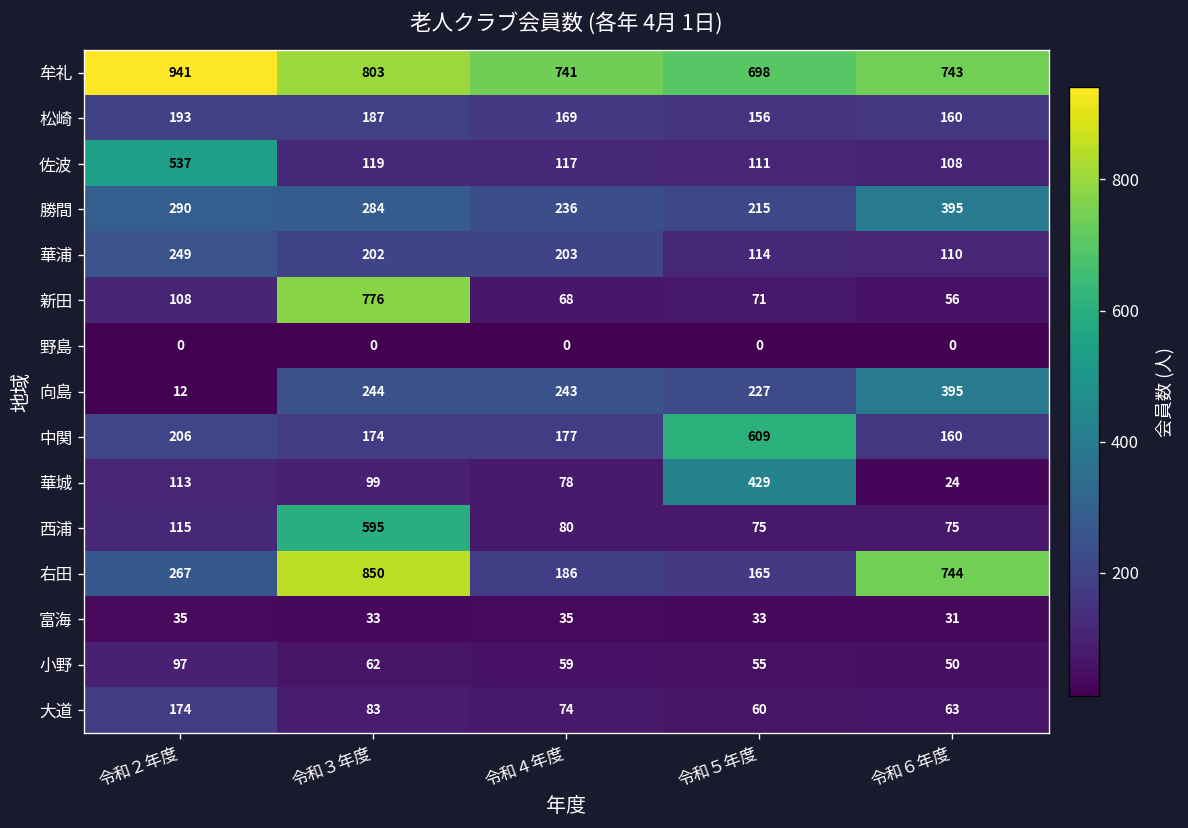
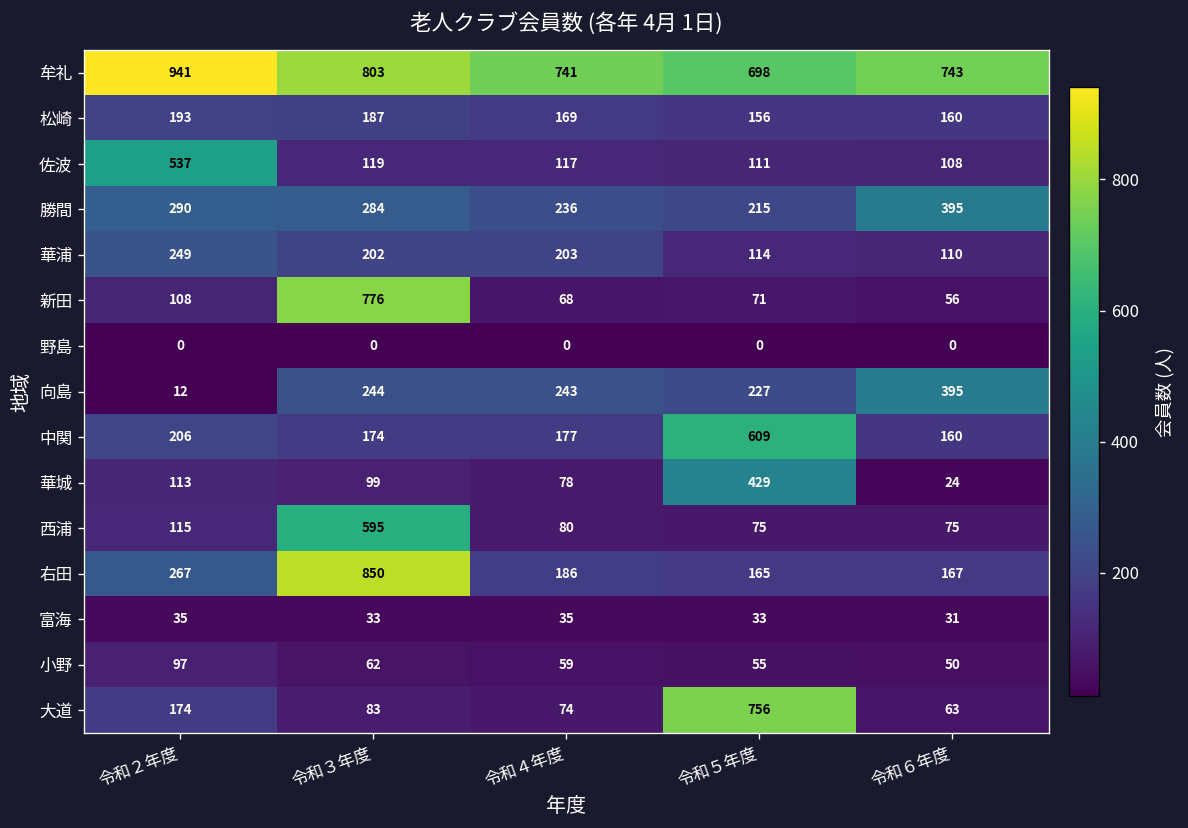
右田, 令和６年度: 744 -> 167
大道, 令和５年度: 60 -> 756
